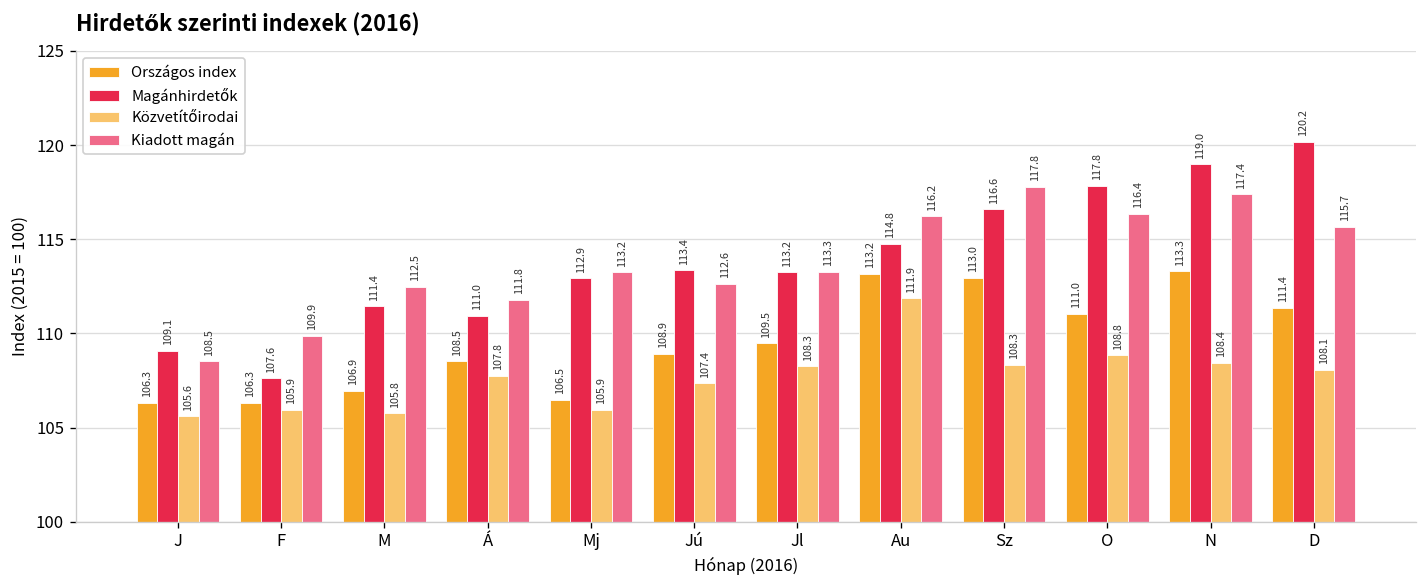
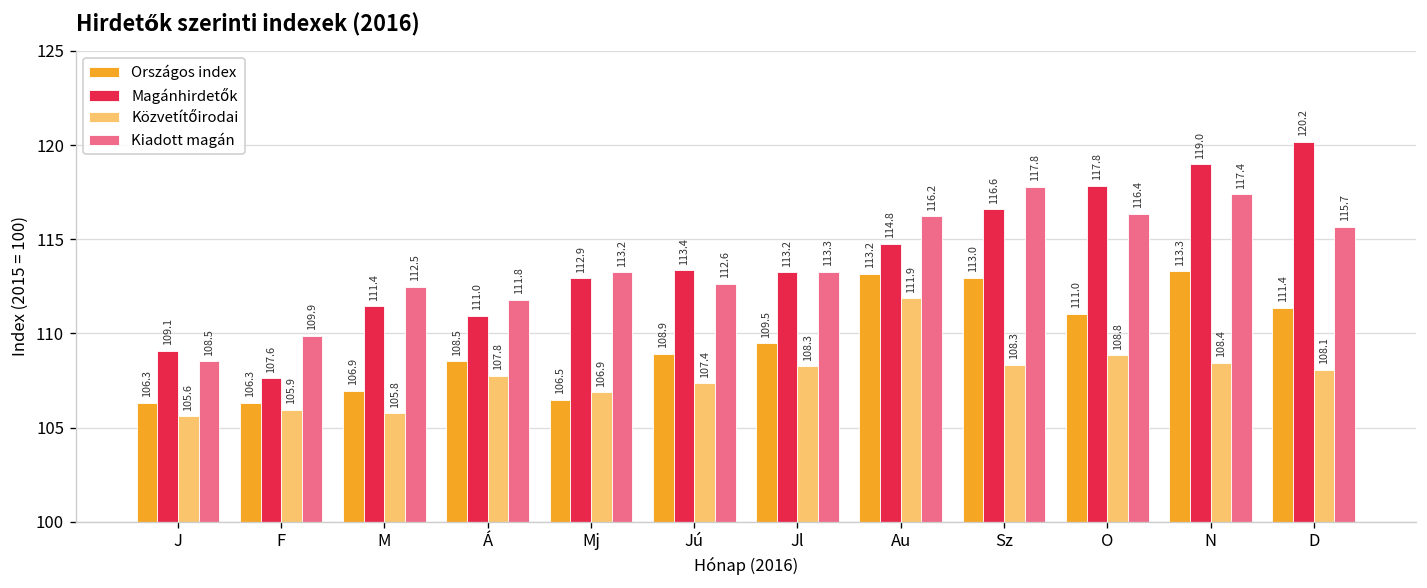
Közvetítőirodai, Mj: 105.9 -> 106.9
